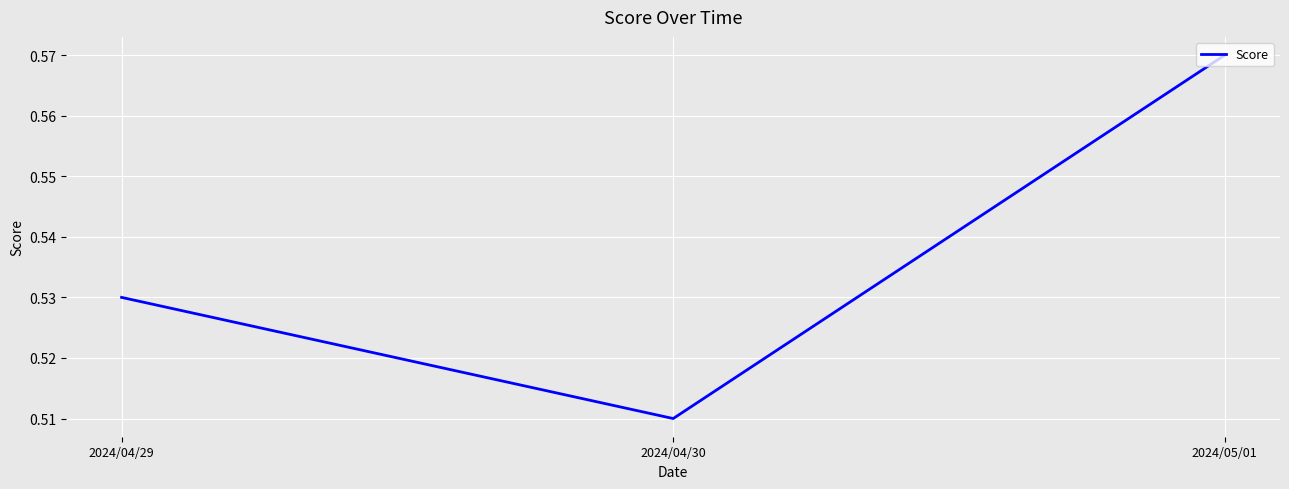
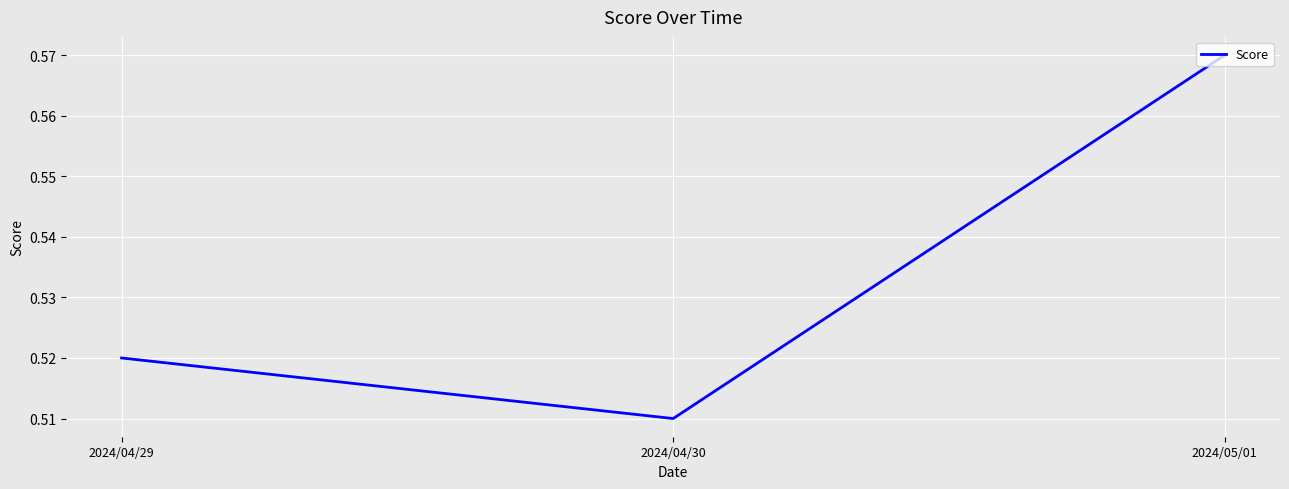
2024/04/29: 0.53 -> 0.52
